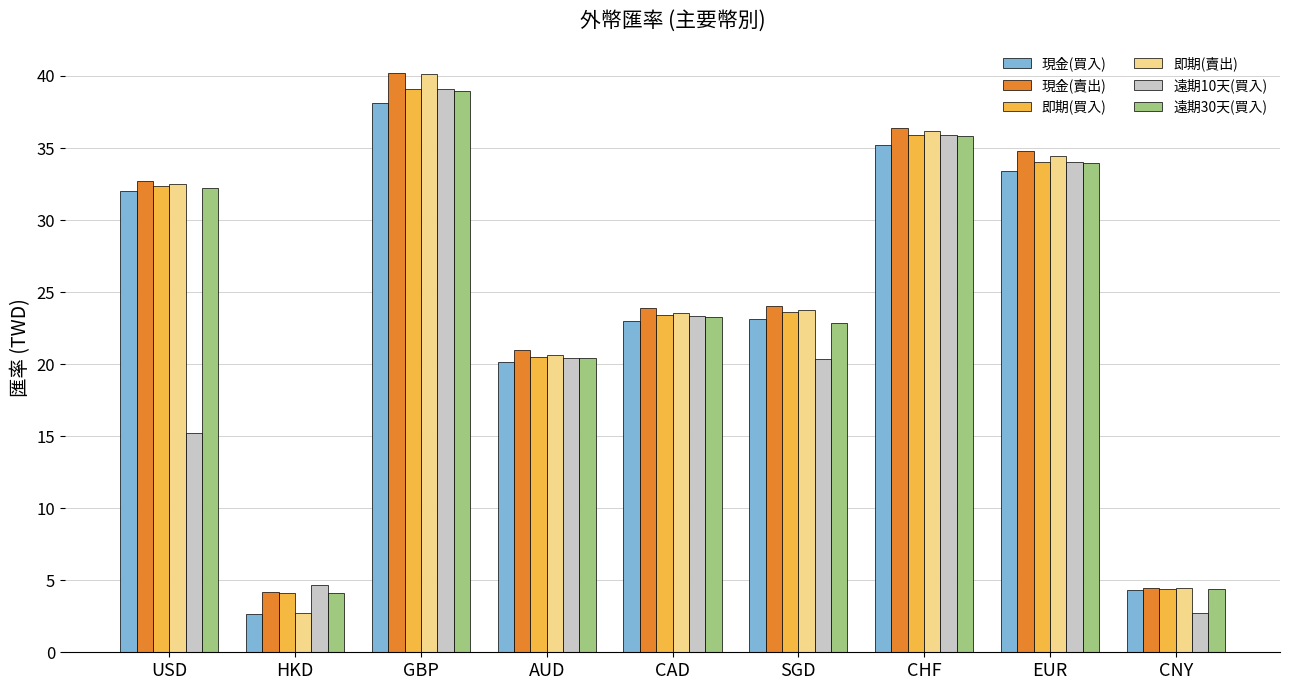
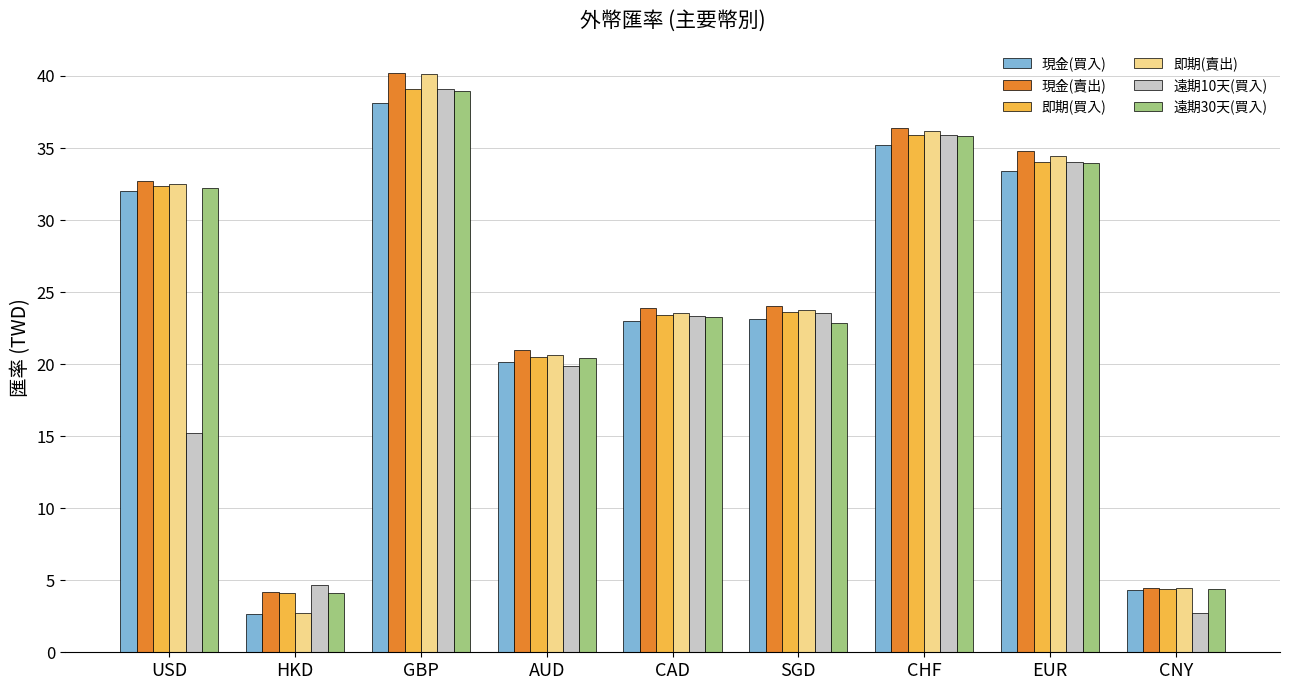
遠期10天(買入), AUD: 20.4 -> 19.9
遠期10天(買入), SGD: 20.3 -> 23.6
